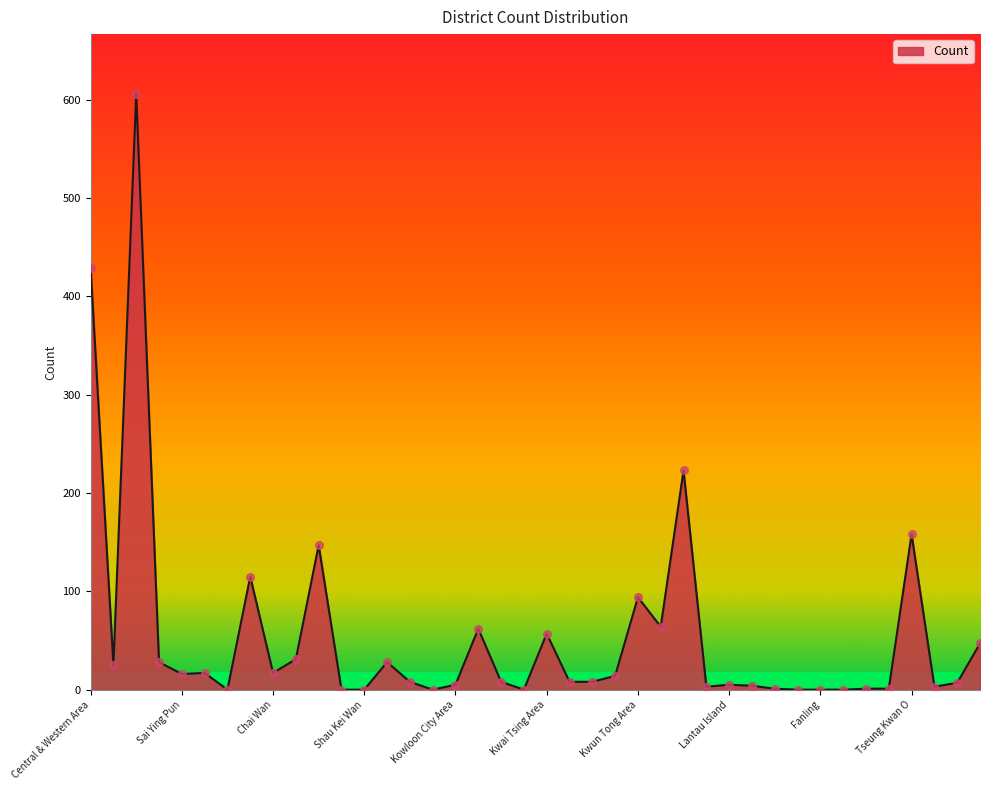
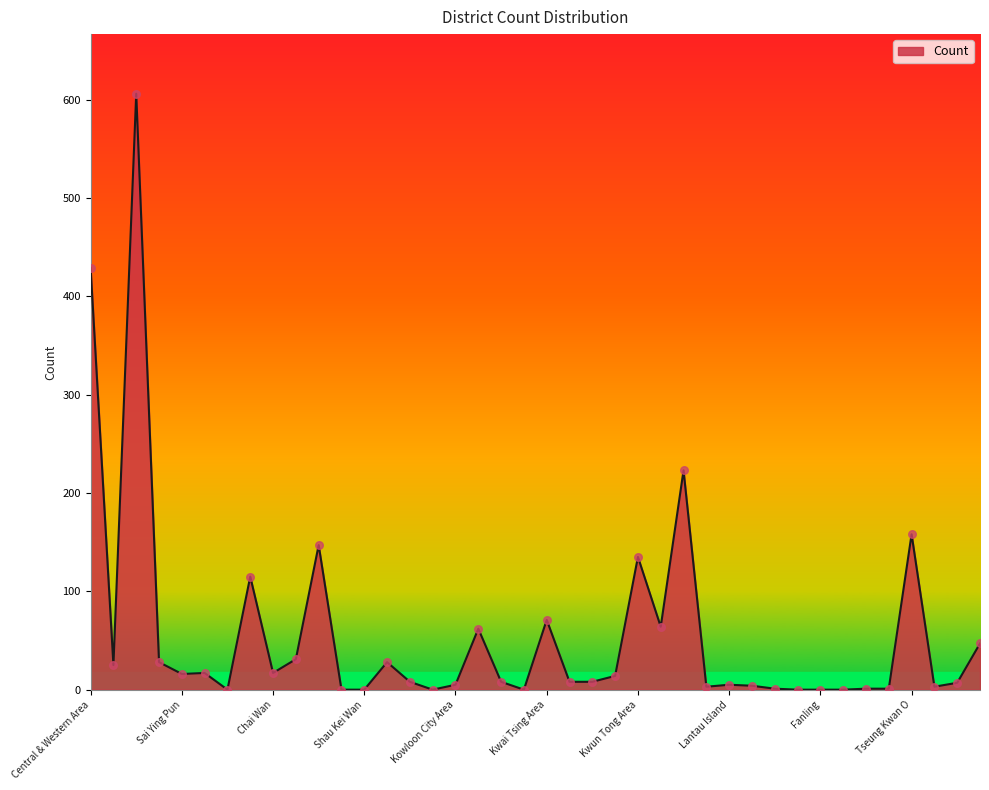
Kwai Tsing Area: 60 -> 70
Kwun Tong Area: 90 -> 140
